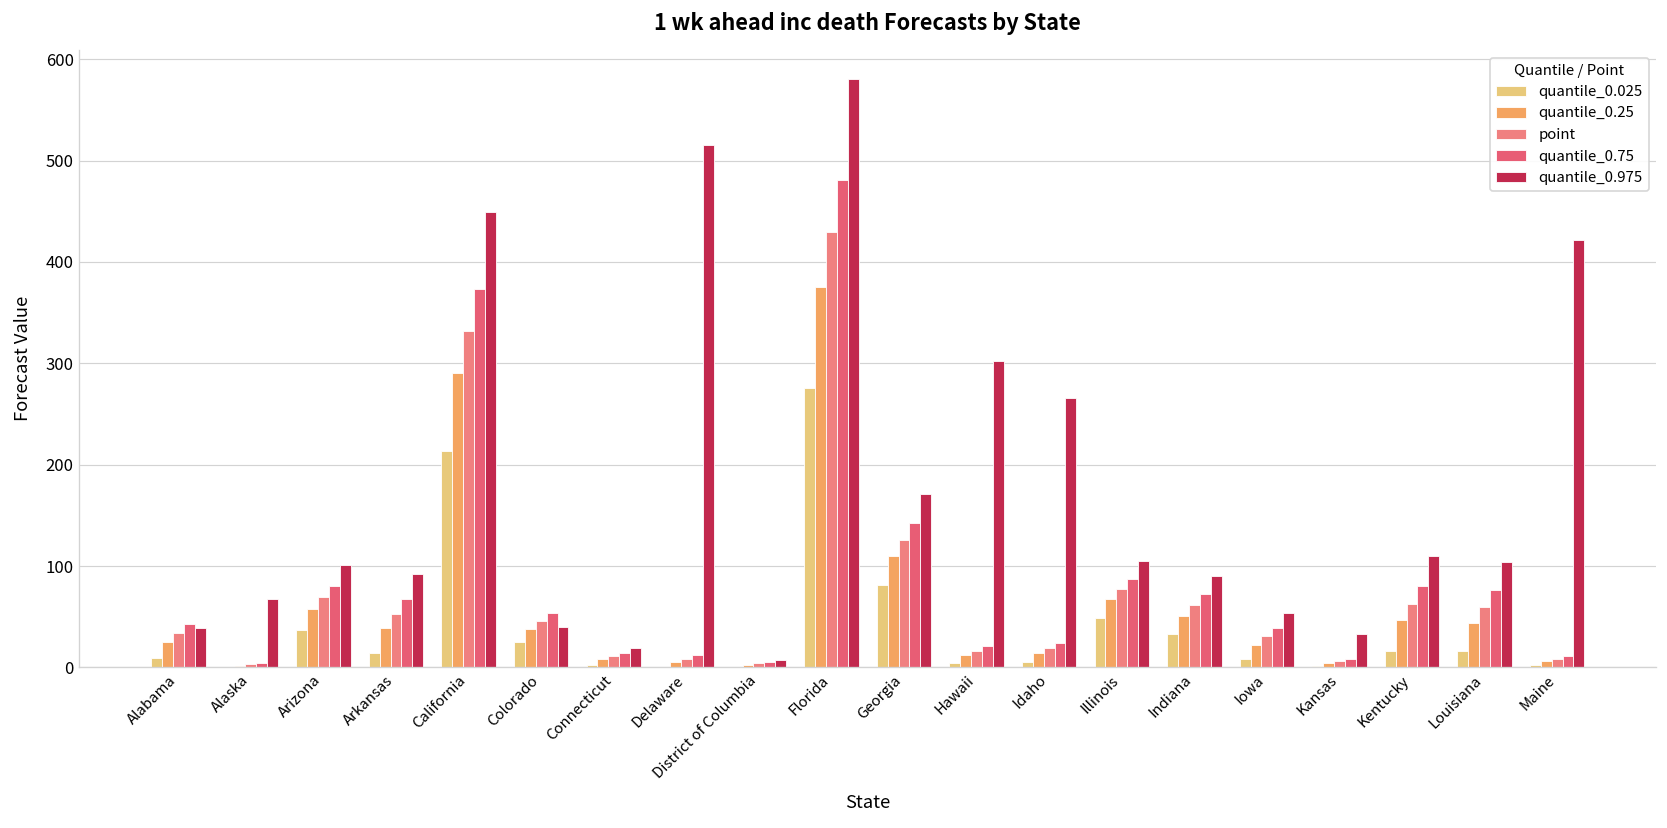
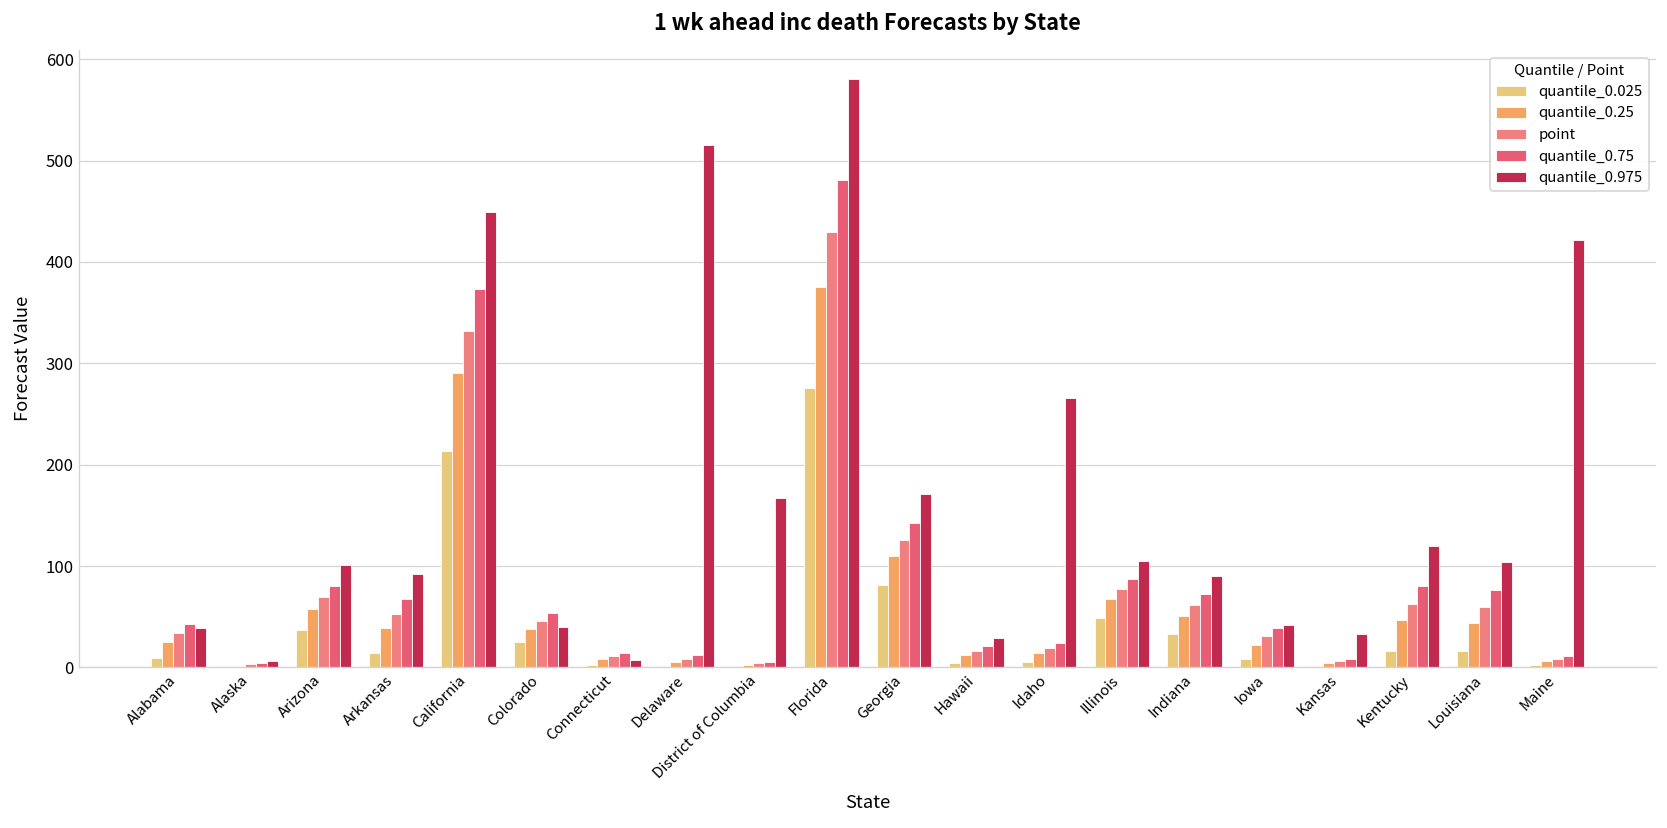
quantile_0.975, Alaska: 70 -> 10
quantile_0.975, Connecticut: 20 -> 10
quantile_0.975, District of Columbia: 10 -> 170
quantile_0.975, Hawaii: 300 -> 30
quantile_0.975, Iowa: 50 -> 40
quantile_0.975, Kentucky: 110 -> 120
